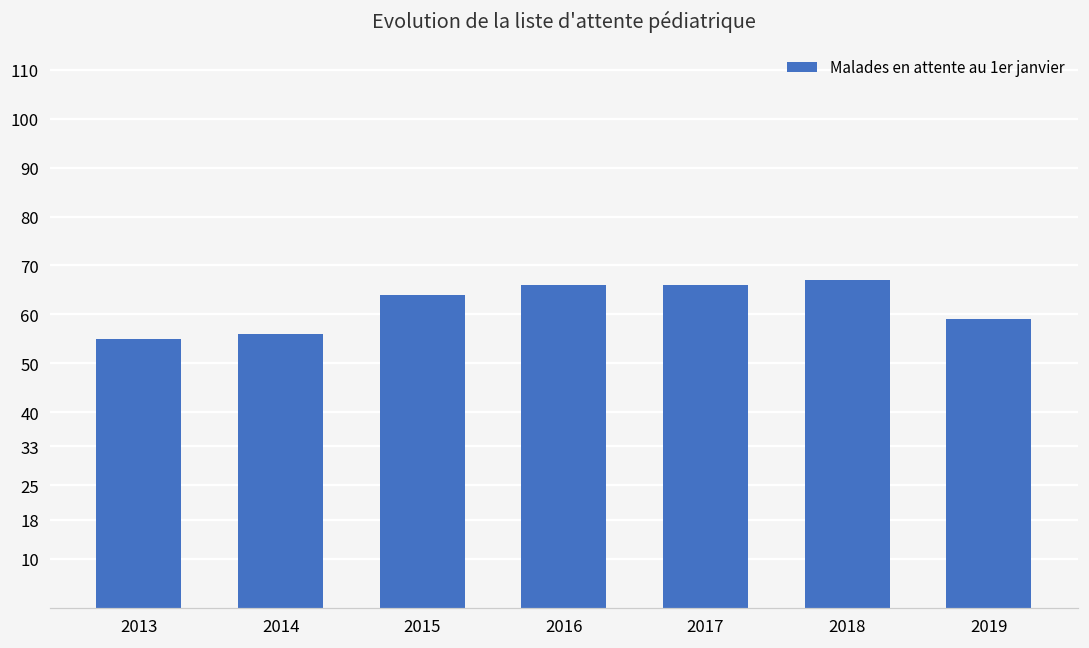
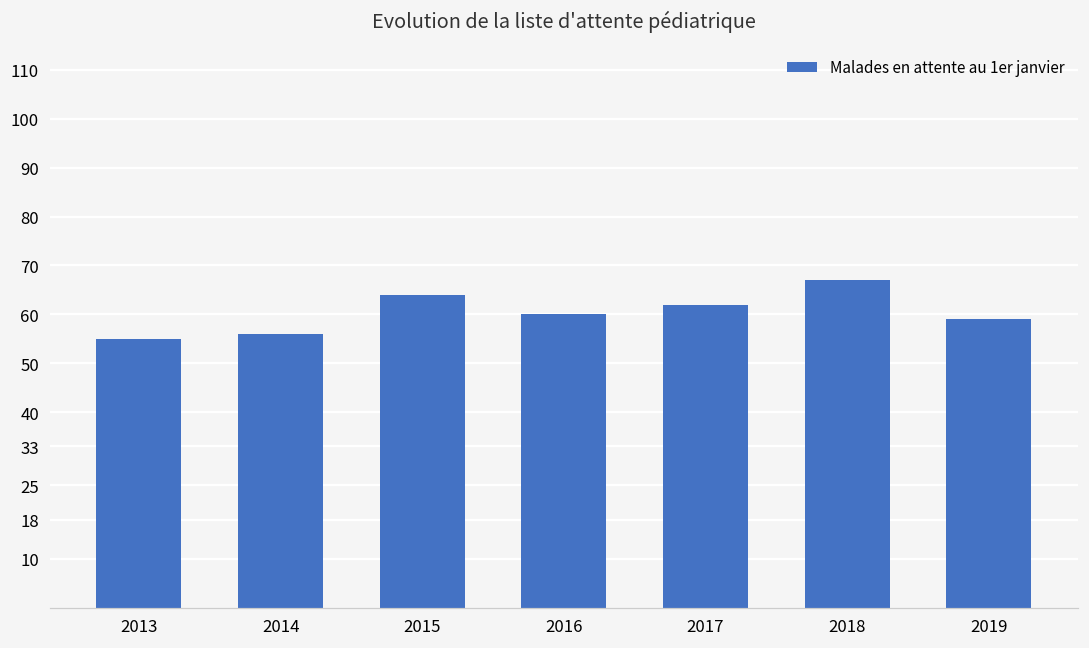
2016: 66 -> 60
2017: 66 -> 62
